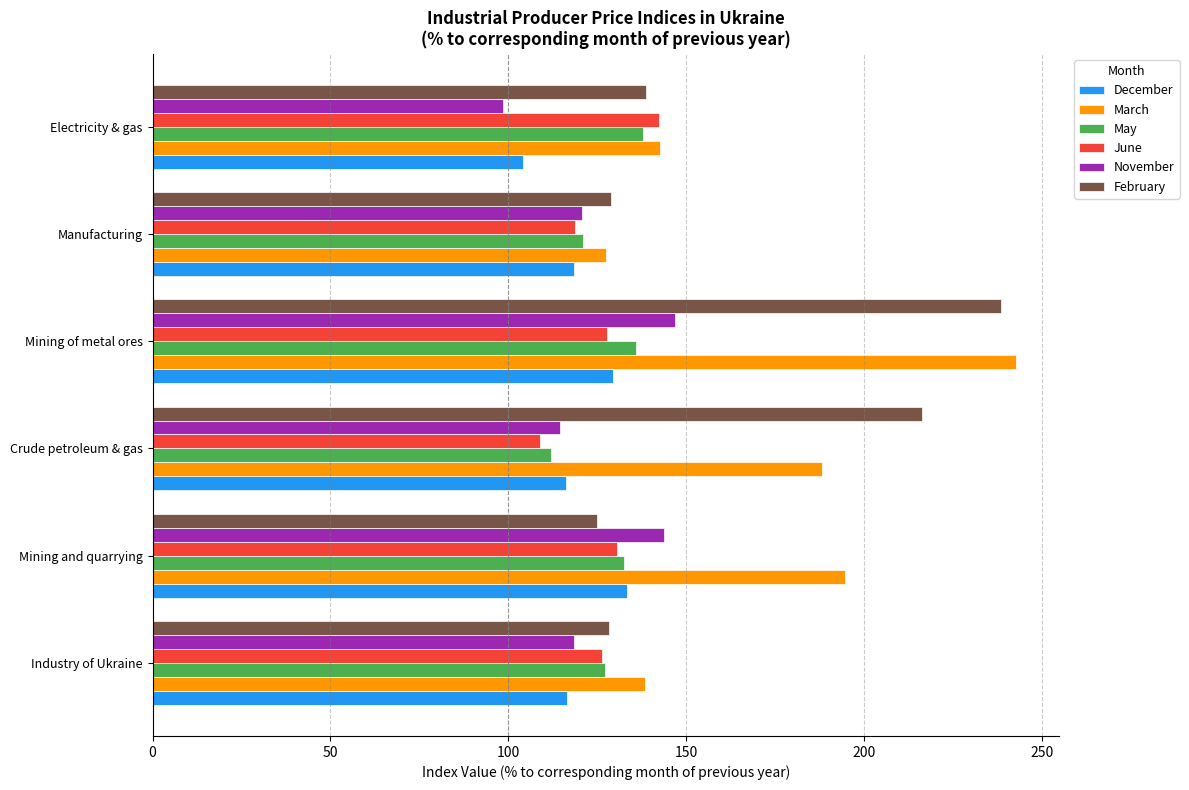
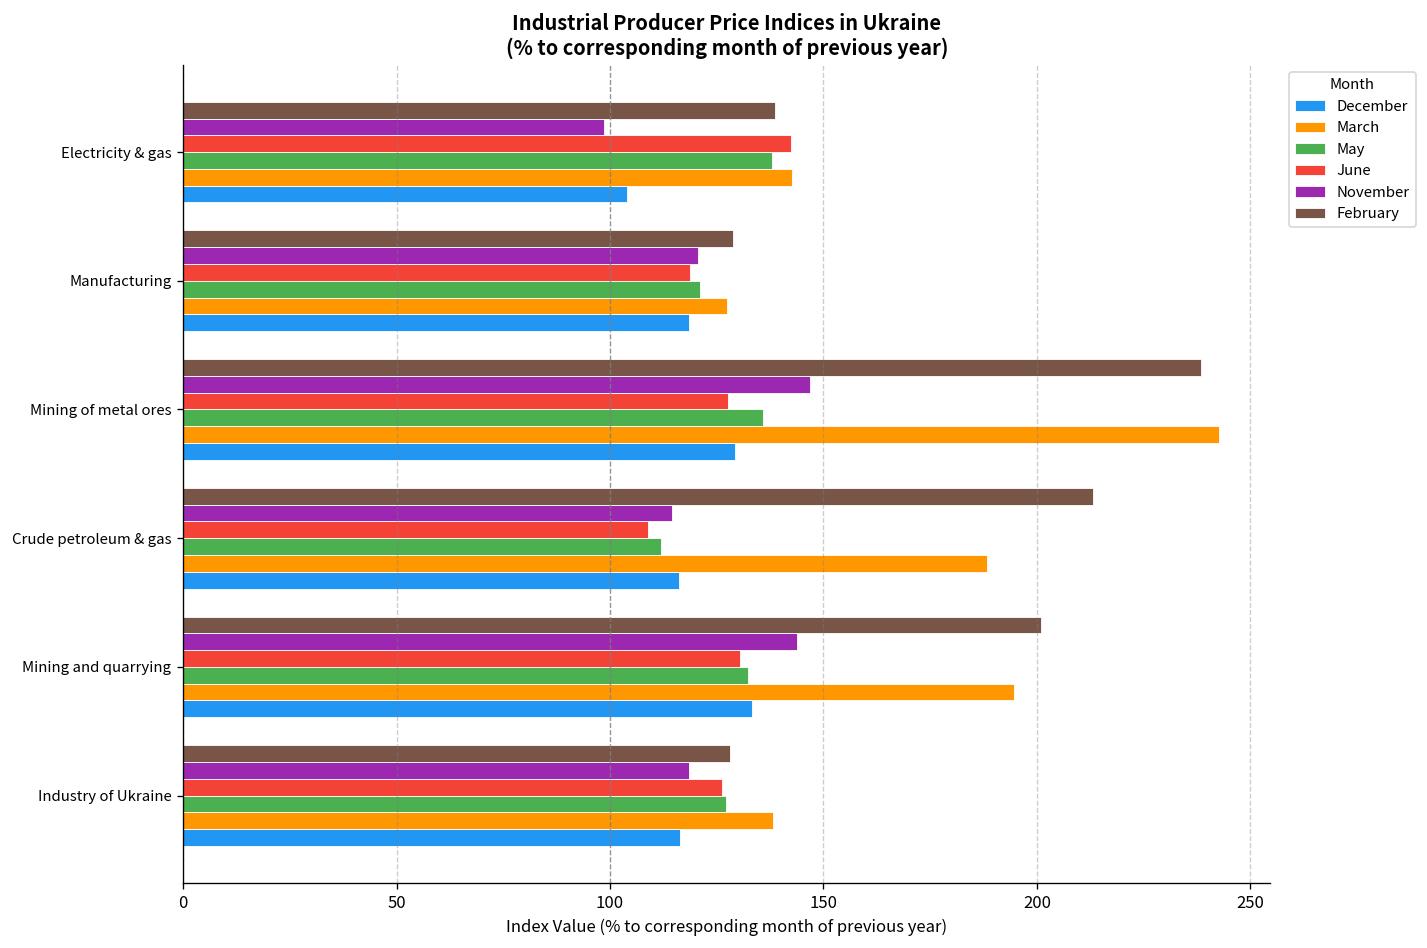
February, Crude petroleum & gas: 216 -> 213
February, Mining and quarrying: 125 -> 201
